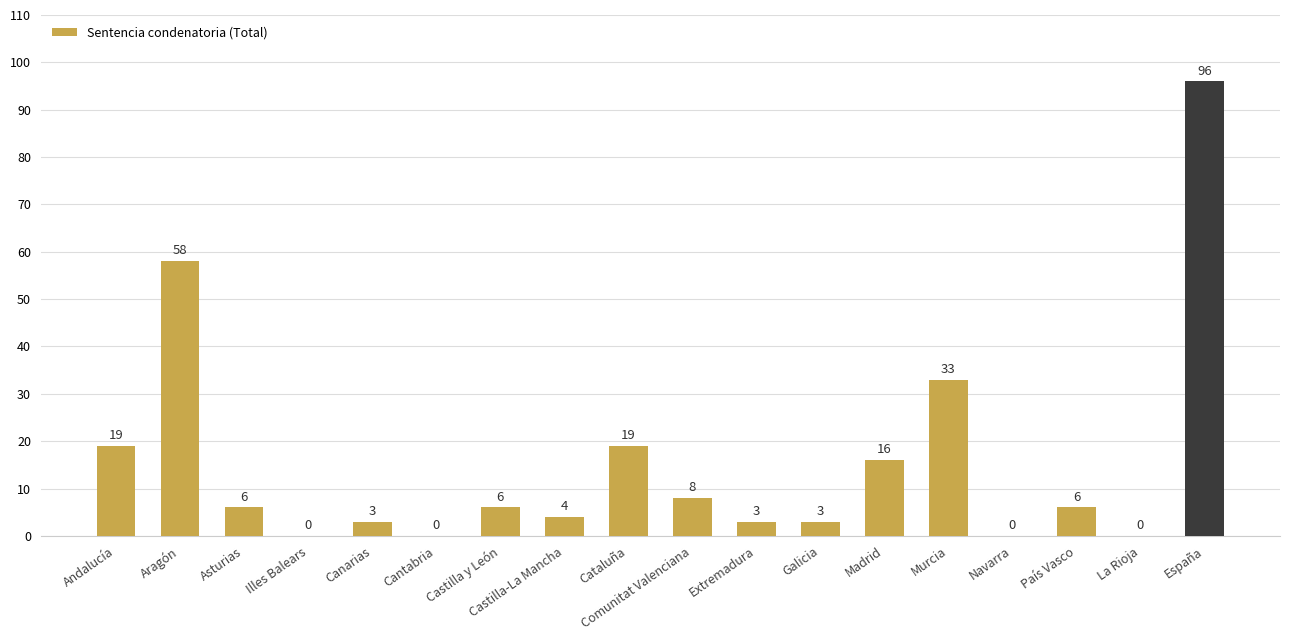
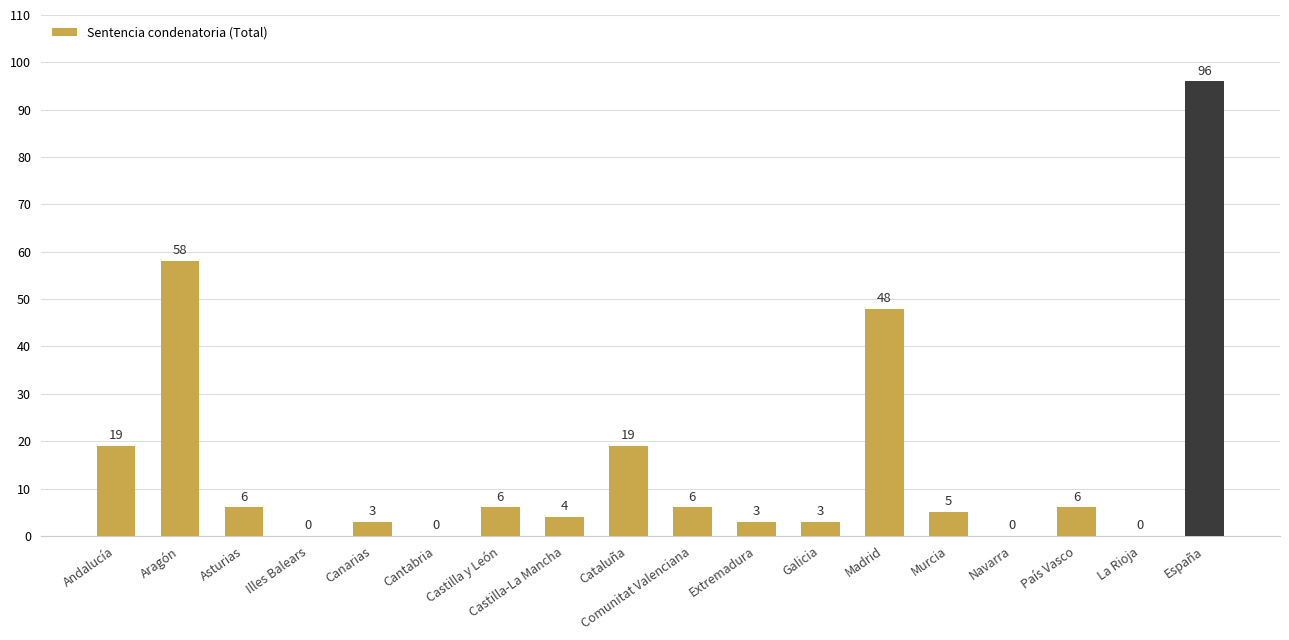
Comunitat Valenciana: 8 -> 6
Madrid: 16 -> 48
Murcia: 33 -> 5
